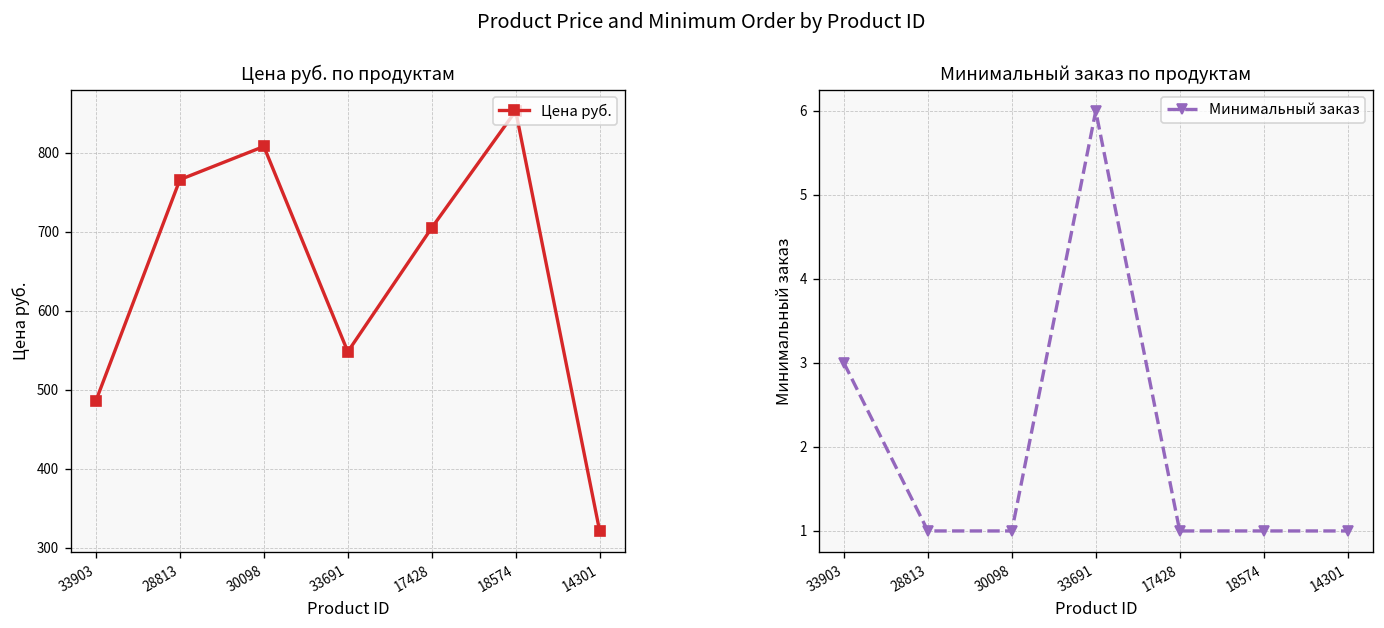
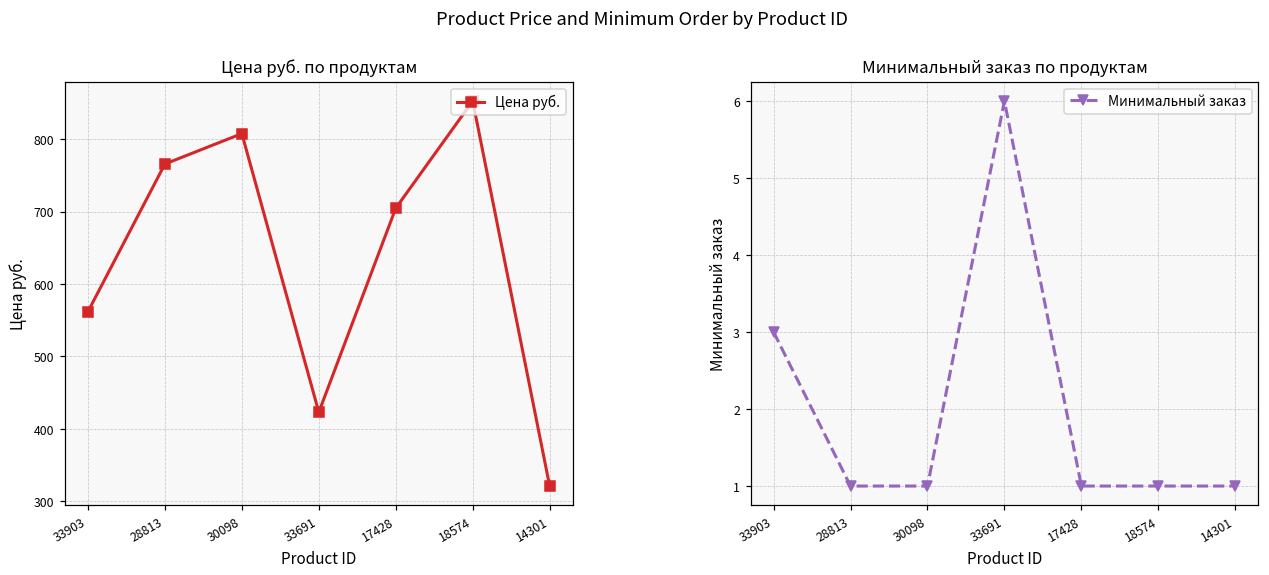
Цена руб. по продуктам, 33903: 490 -> 560
Цена руб. по продуктам, 33691: 550 -> 420
